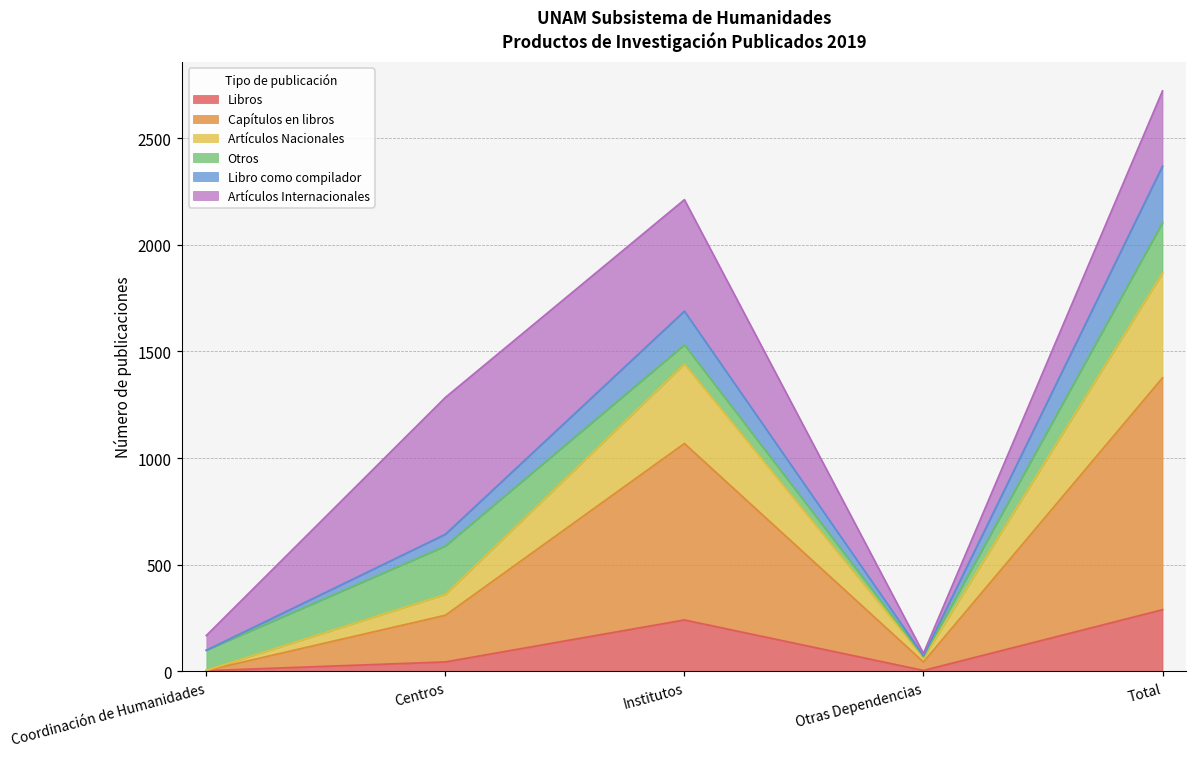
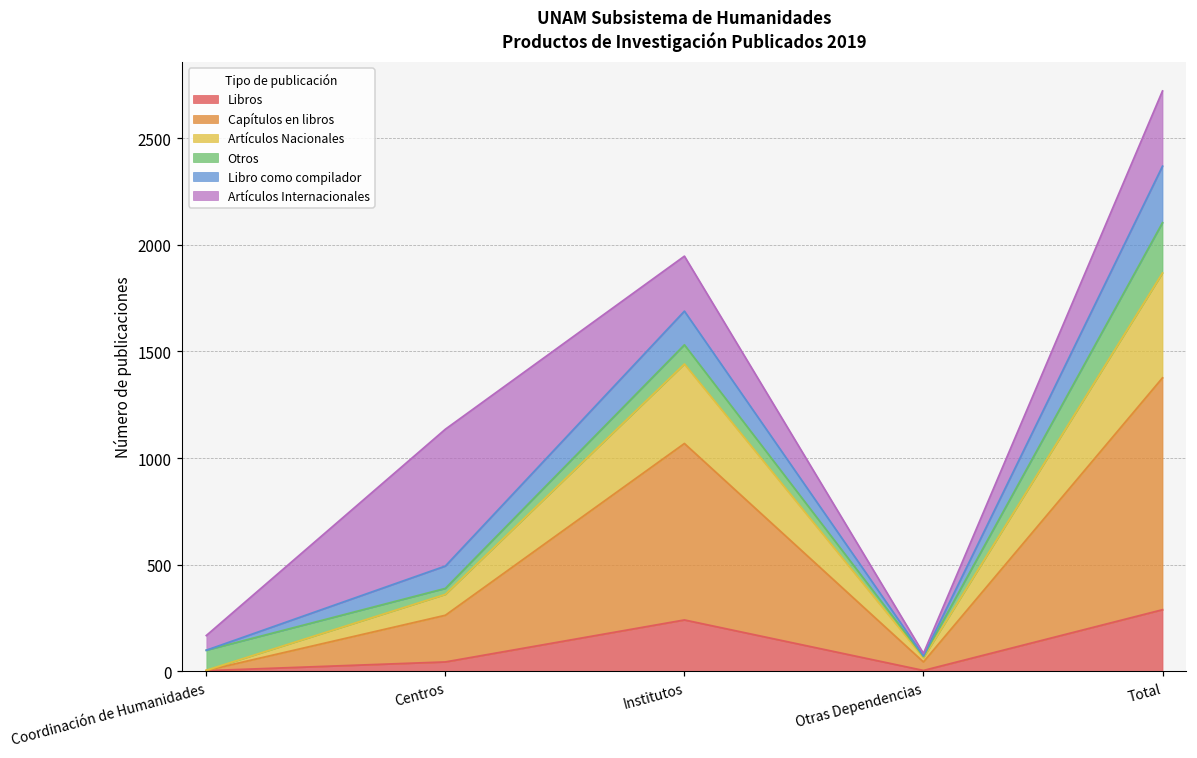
Otros, Centros: 230 -> 30
Libro como compilador, Centros: 60 -> 110
Artículos Internacionales, Institutos: 520 -> 260
